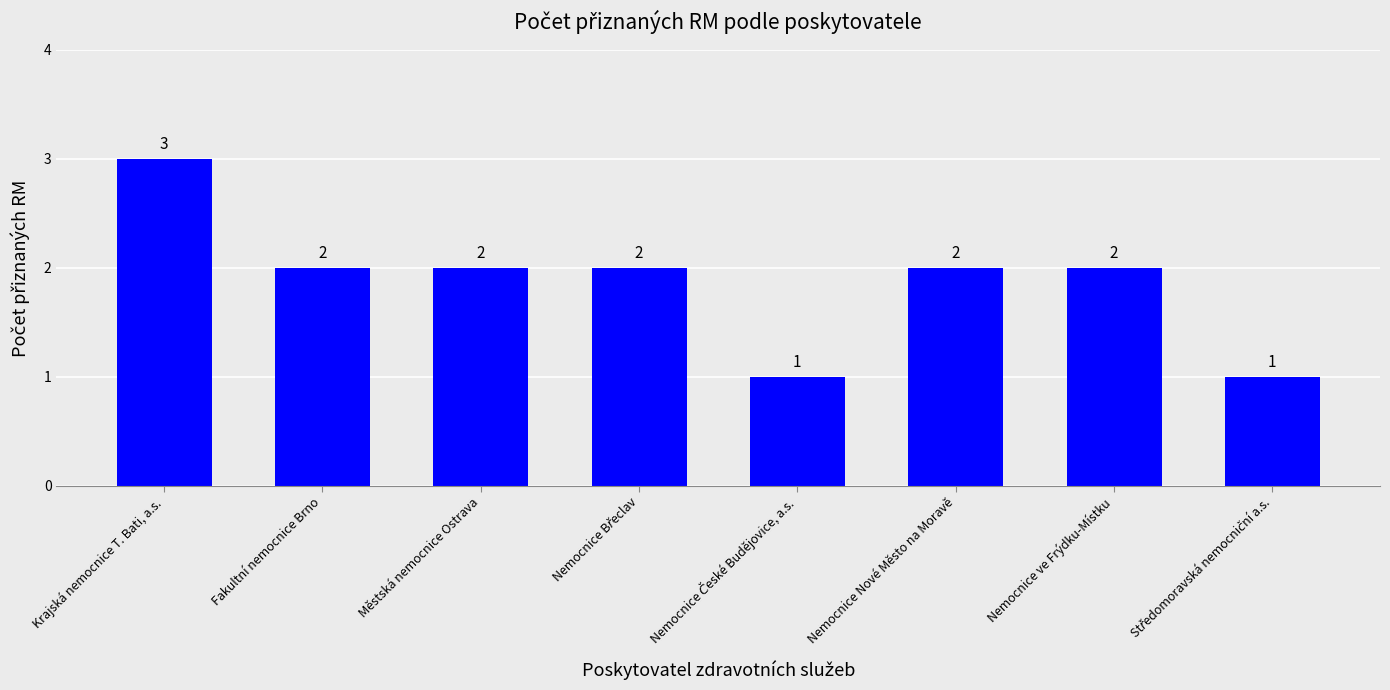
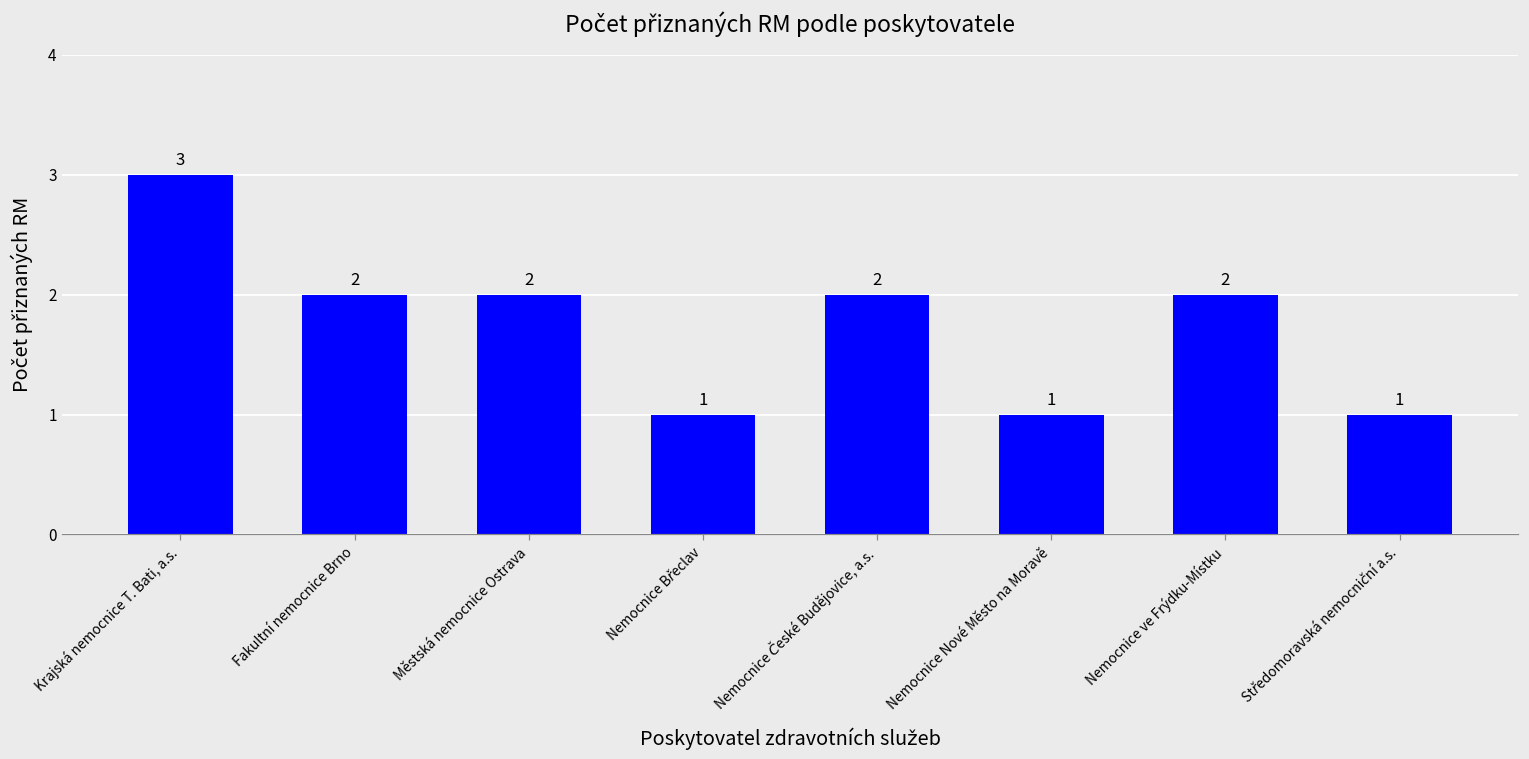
Nemocnice Břeclav: 2 -> 1
Nemocnice České Budějovice, a.s.: 1 -> 2
Nemocnice Nové Město na Moravě: 2 -> 1
